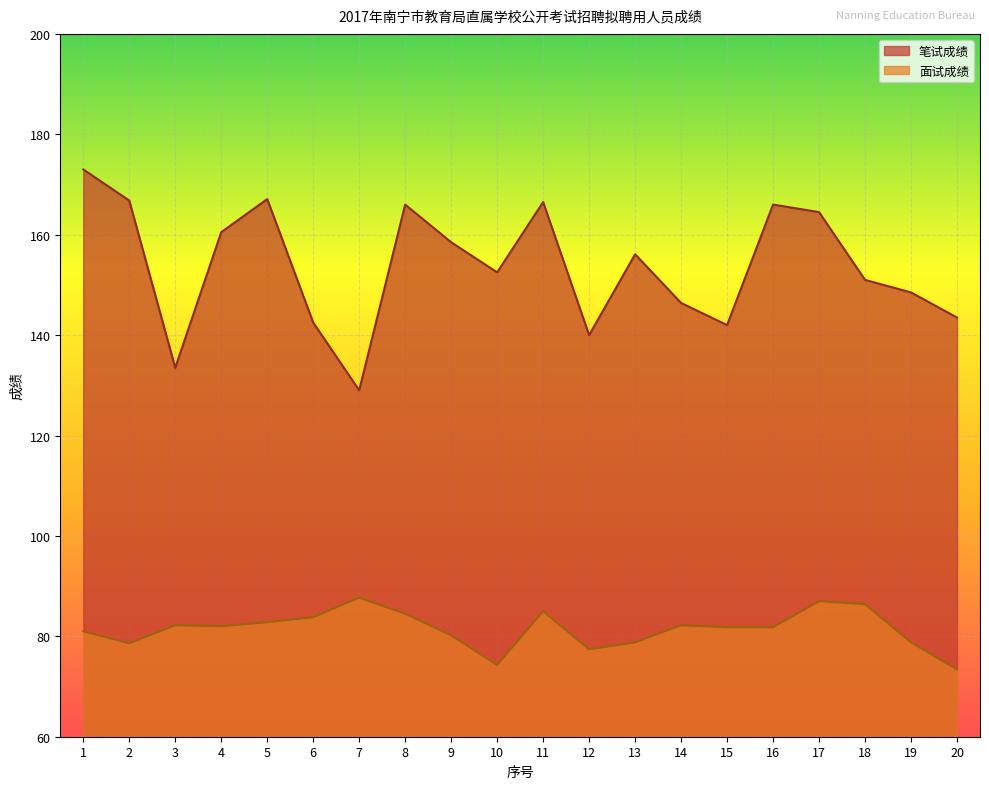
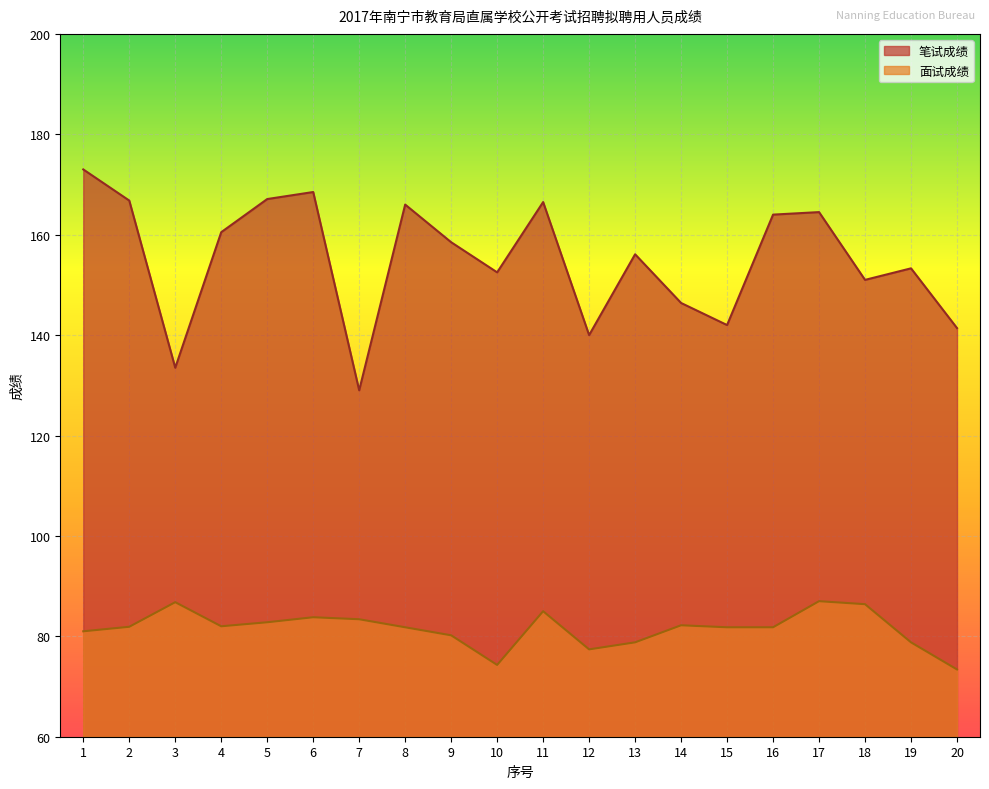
面试成绩, 2: 79 -> 82
面试成绩, 3: 82 -> 87
笔试成绩, 6: 143 -> 169
面试成绩, 7: 88 -> 83
面试成绩, 8: 85 -> 82
笔试成绩, 16: 166 -> 164
笔试成绩, 19: 149 -> 153
笔试成绩, 20: 144 -> 141
